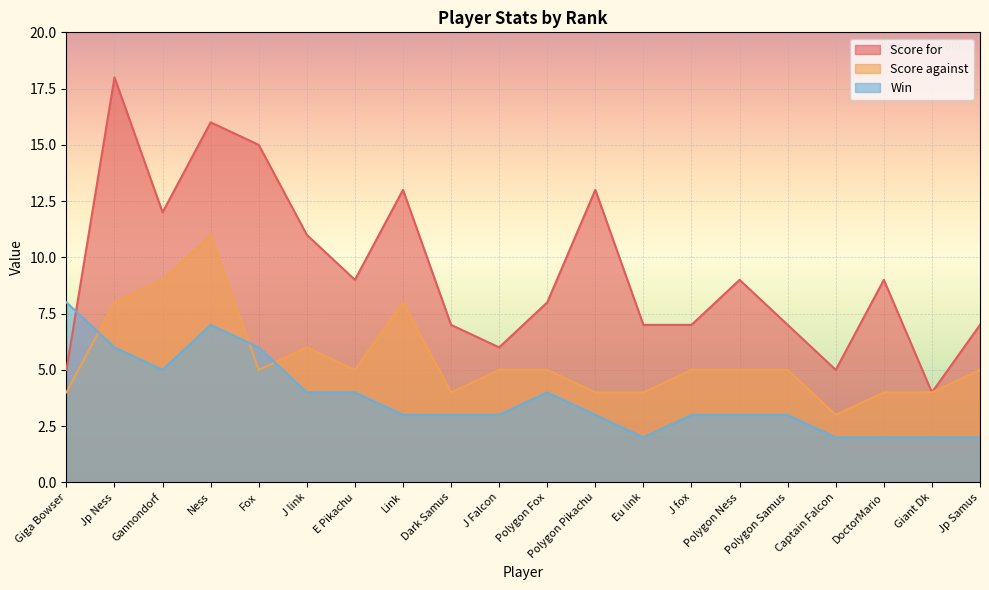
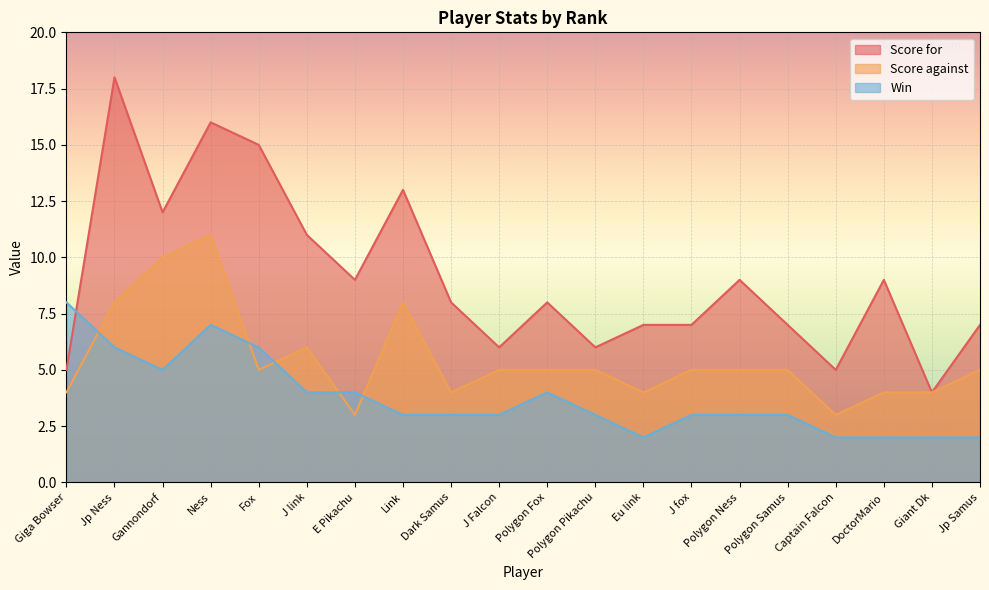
Score against, Gannondorf: 9 -> 10
Score against, E Pikachu: 5 -> 3
Score for, Dark Samus: 7 -> 8
Score for, Polygon Pikachu: 13 -> 6
Score against, Polygon Pikachu: 4 -> 5
